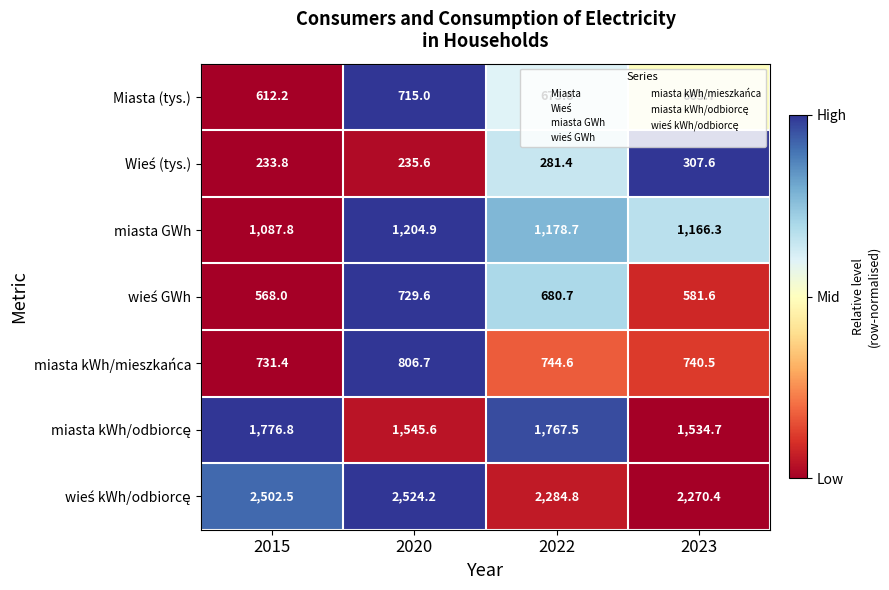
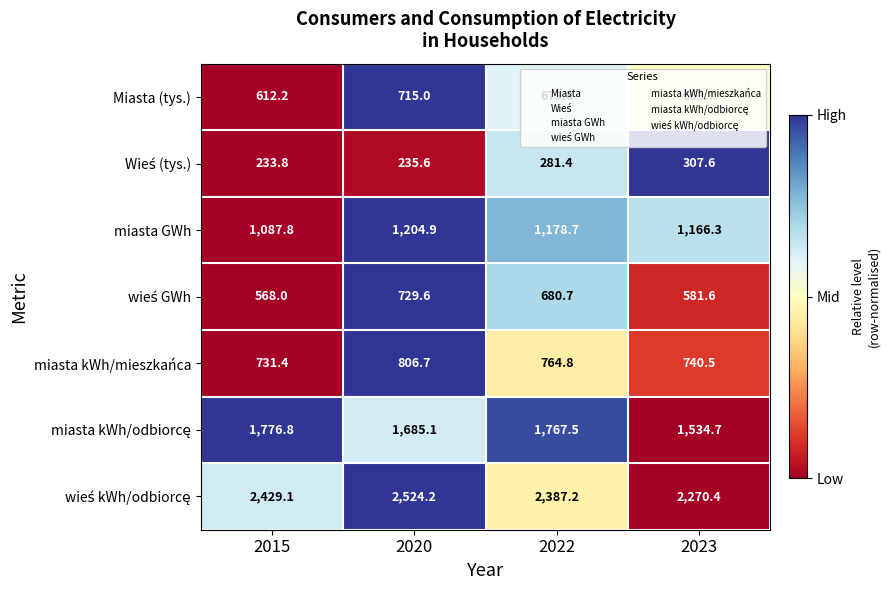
miasta kWh/mieszkańca, 2022: 744.6 -> 764.8
miasta kWh/odbiorcę, 2020: 1,545.6 -> 1,685.1
wieś kWh/odbiorcę, 2015: 2,502.5 -> 2,429.1
wieś kWh/odbiorcę, 2022: 2,284.8 -> 2,387.2
